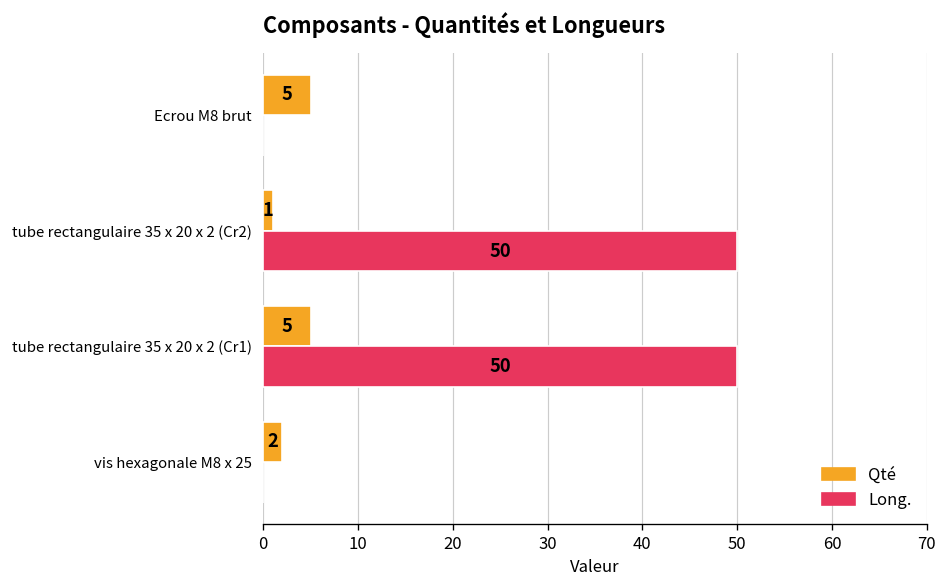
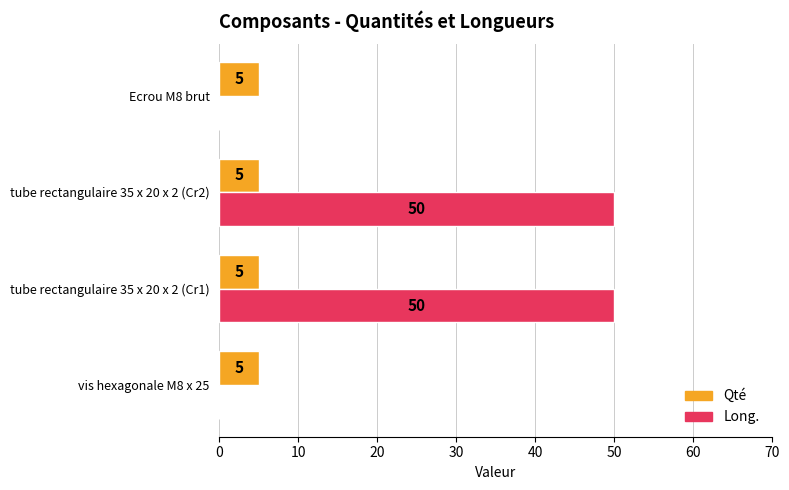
Qté, tube rectangulaire 35 x 20 x 2 (Cr2): 1 -> 5
Qté, vis hexagonale M8 x 25: 2 -> 5
